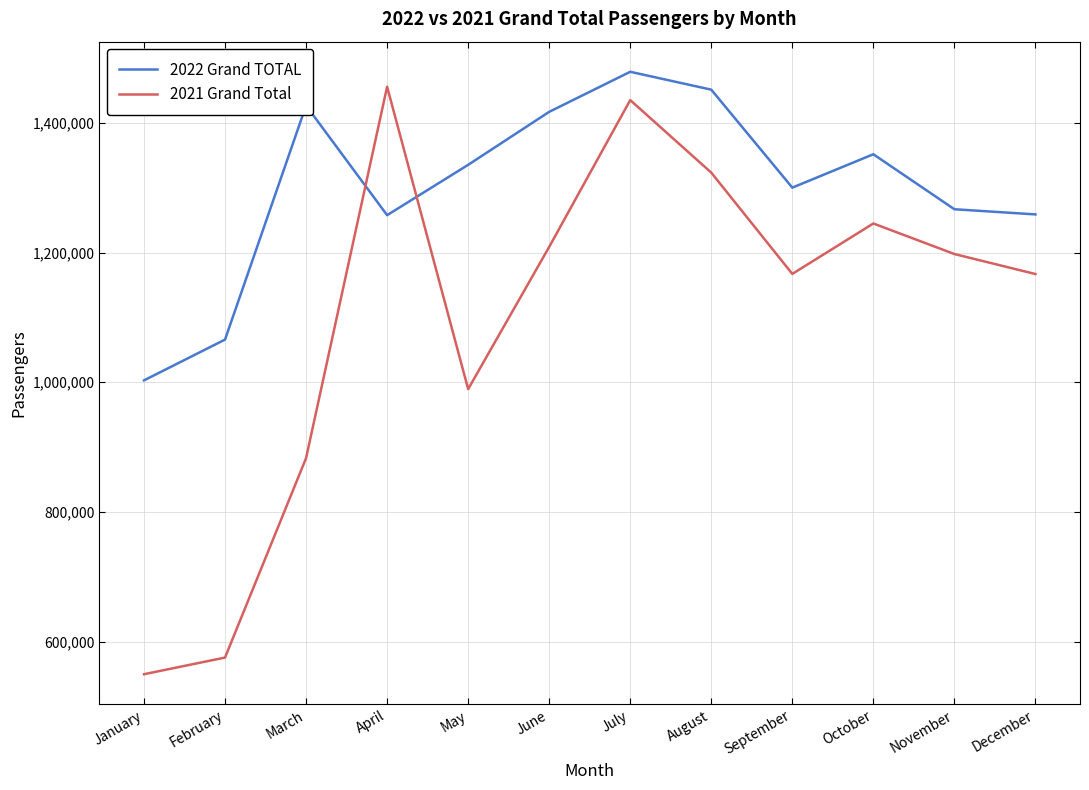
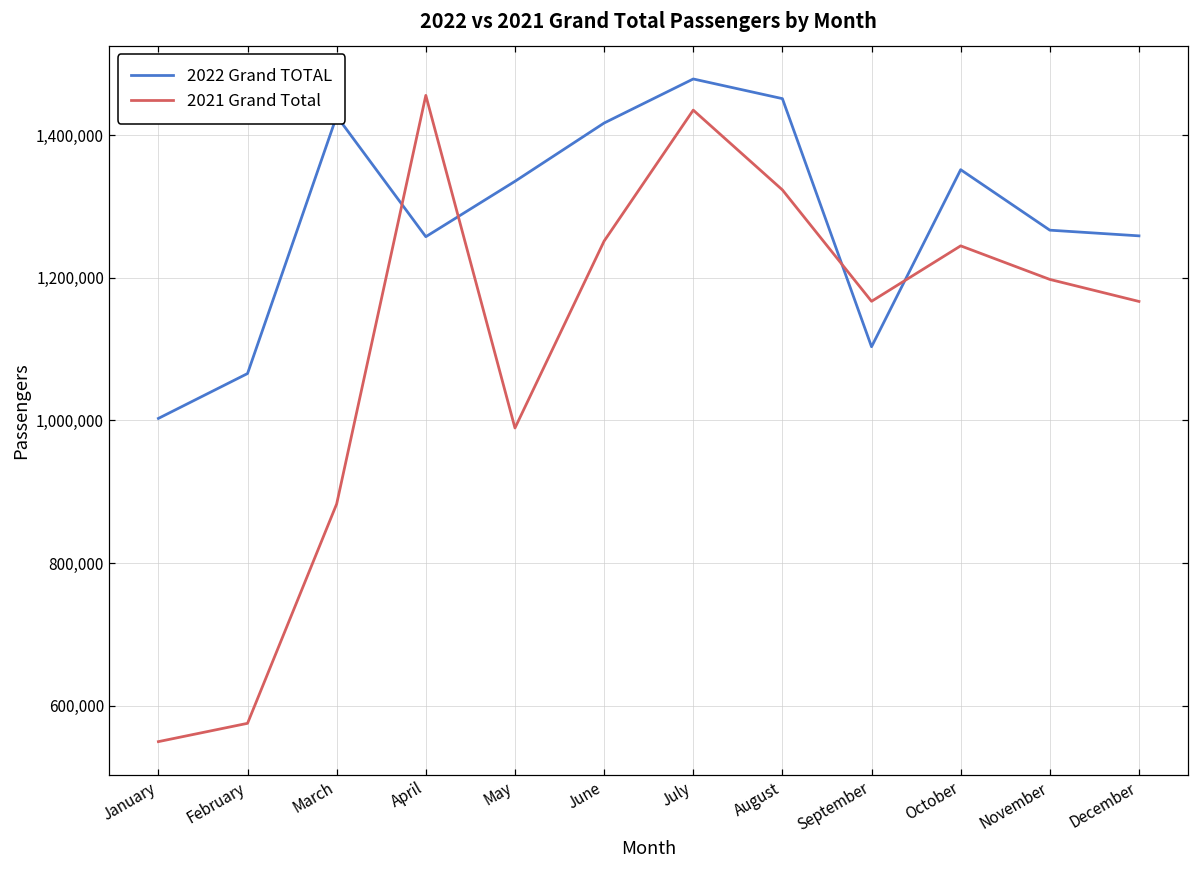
2021 Grand Total, June: 1,210,000 -> 1,250,000
2022 Grand TOTAL, September: 1,300,000 -> 1,100,000
